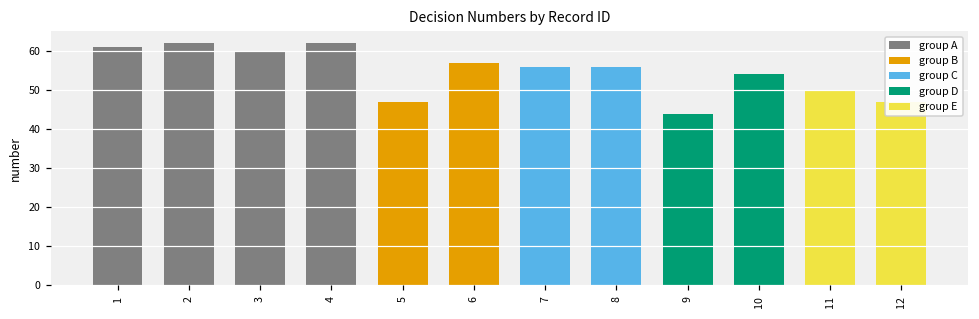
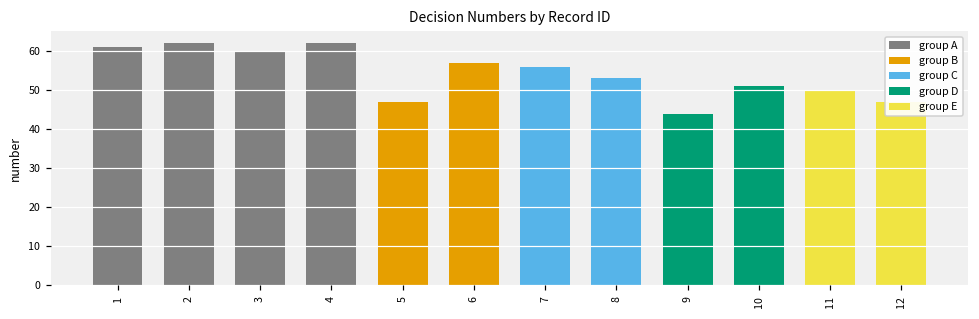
8: 56 -> 53
10: 54 -> 51
